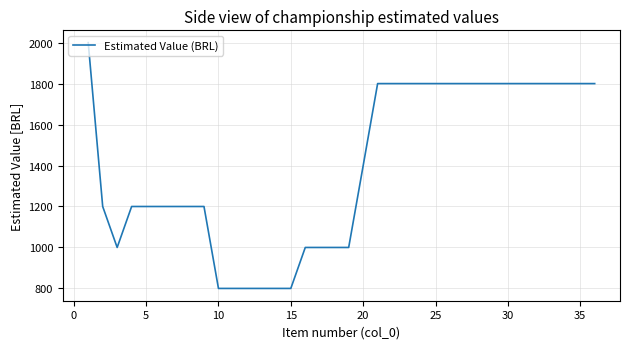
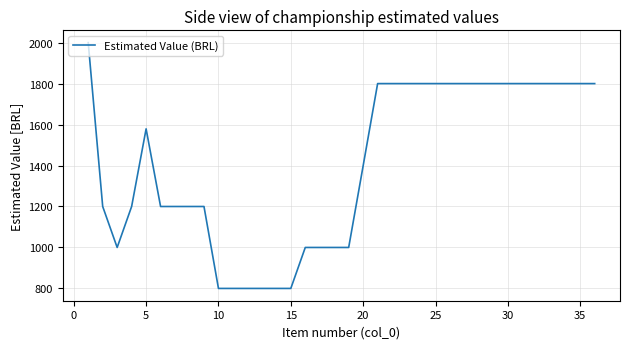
5: 1200 -> 1580
